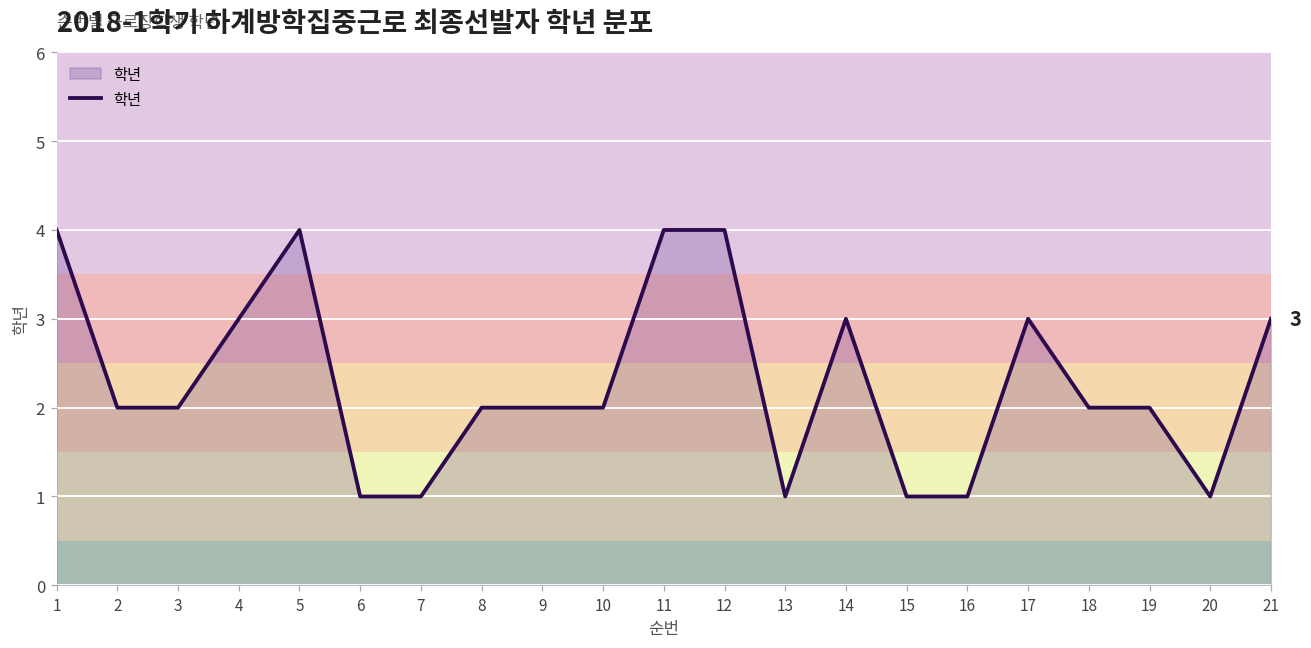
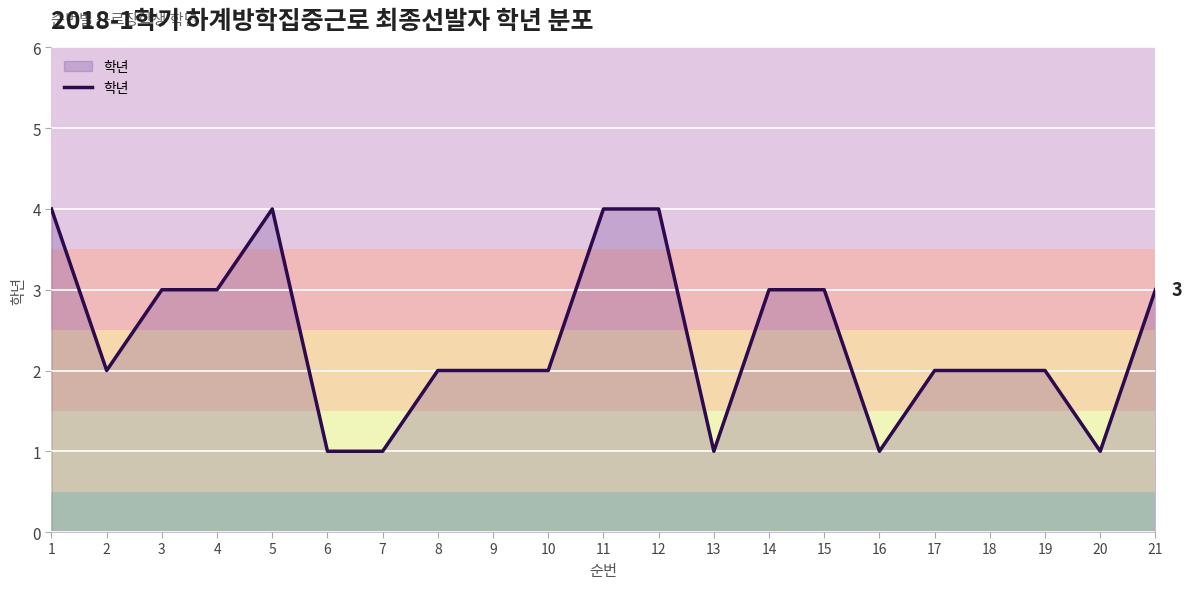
3: 2 -> 3
15: 1 -> 3
17: 3 -> 2
